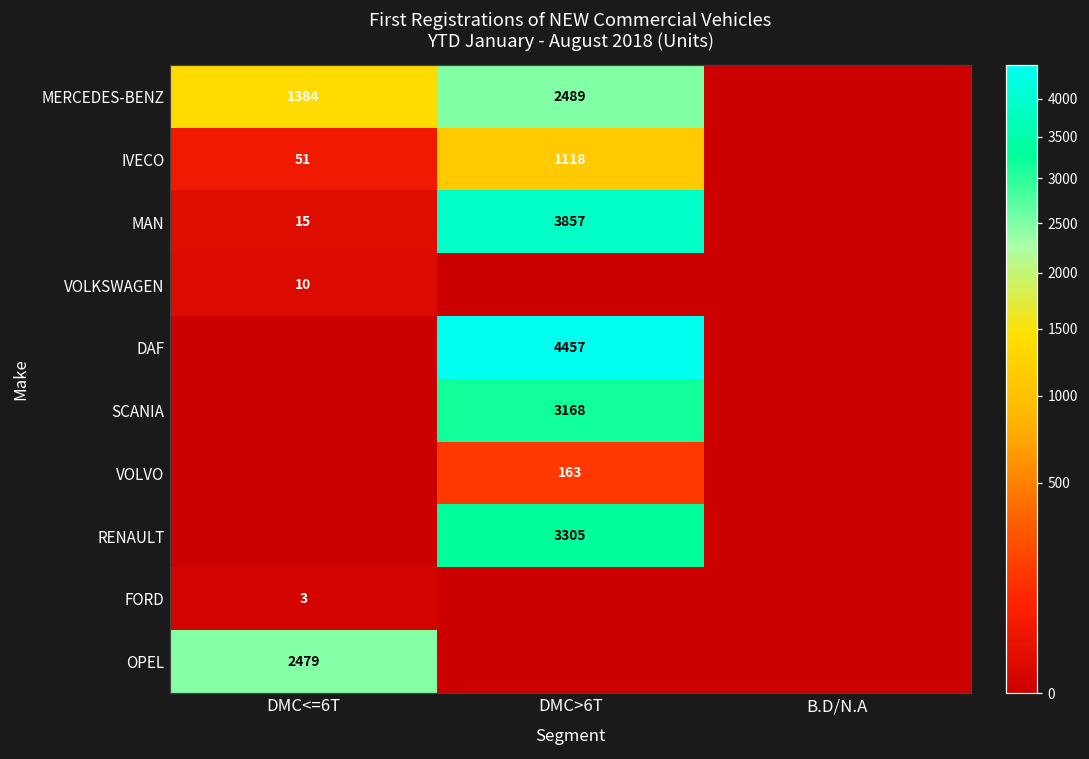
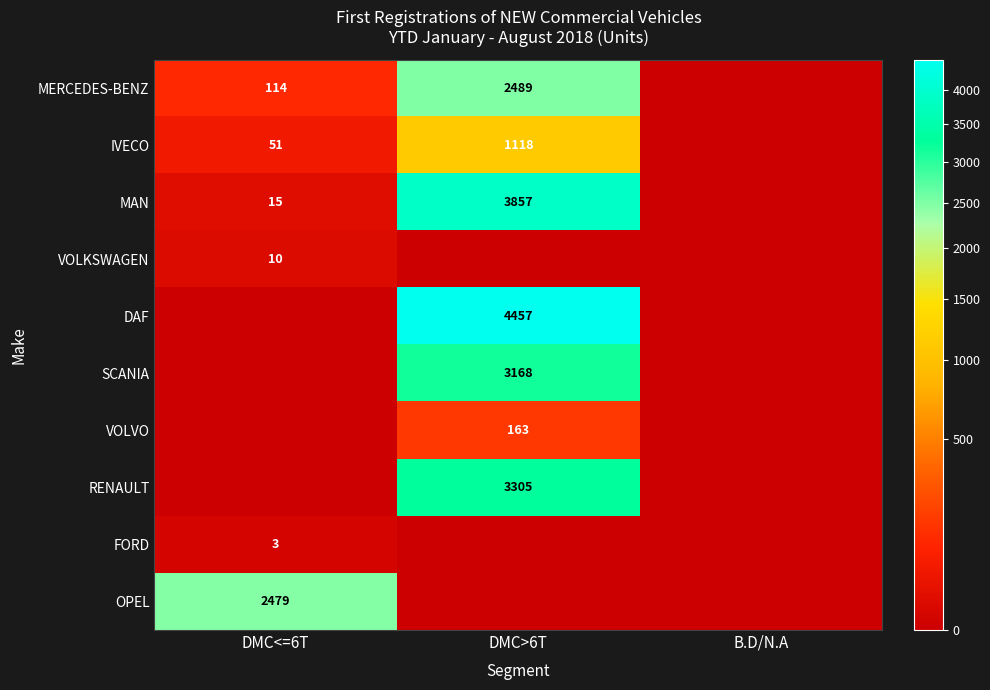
MERCEDES-BENZ, DMC<=6T: 1384 -> 114
